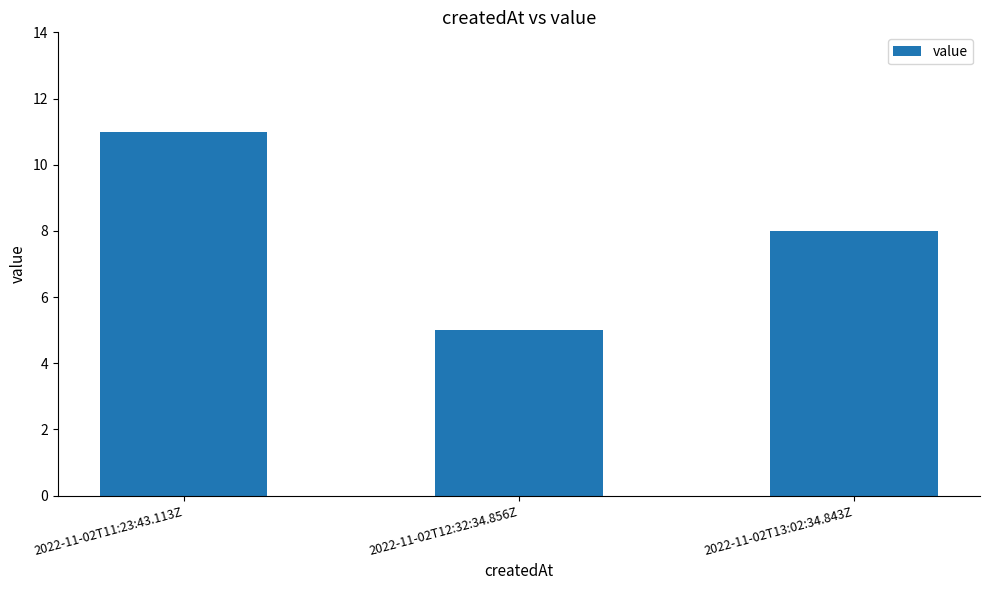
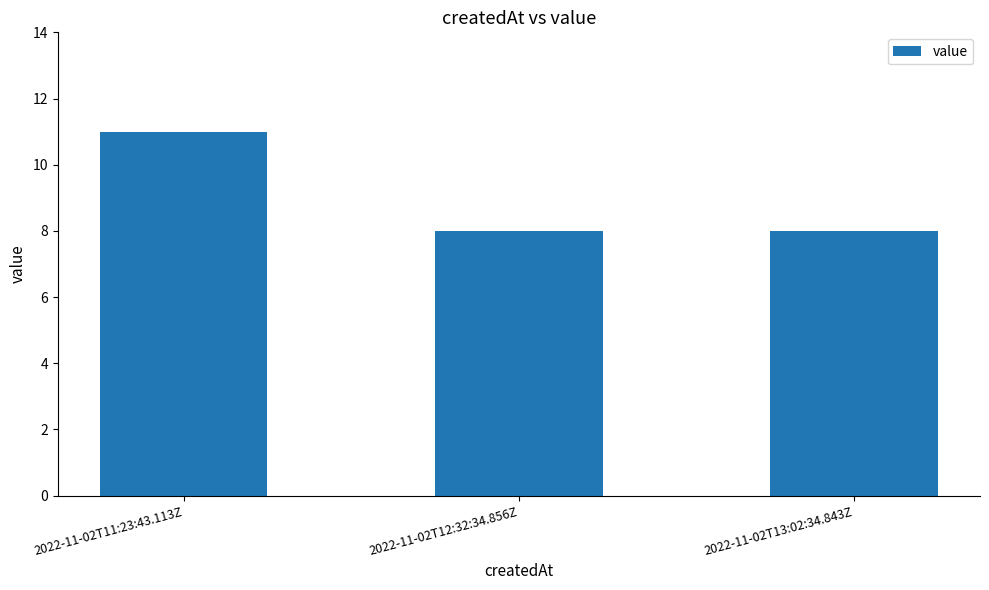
2022-11-02T12:32:34.856Z: 5 -> 8
